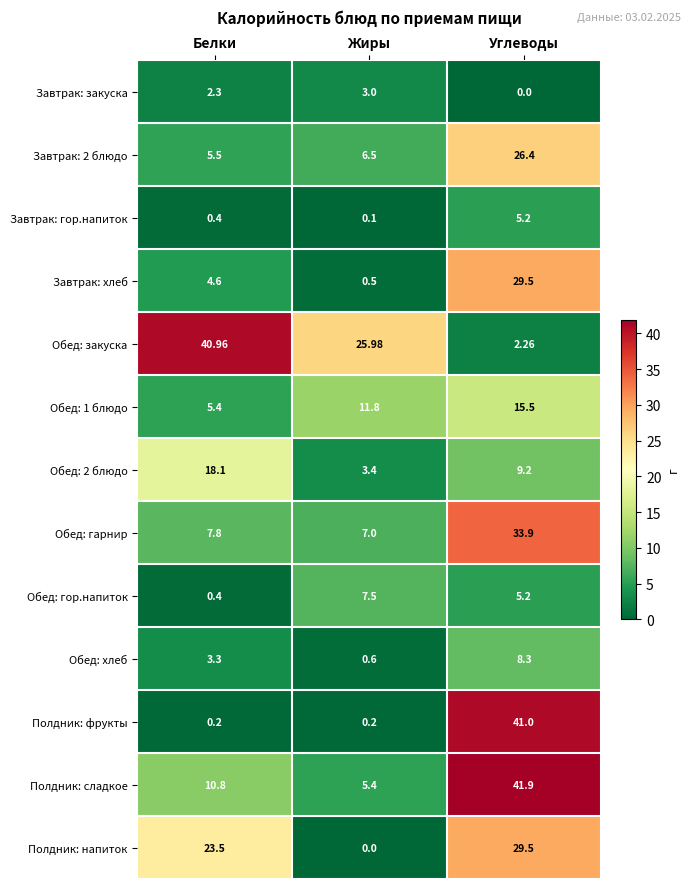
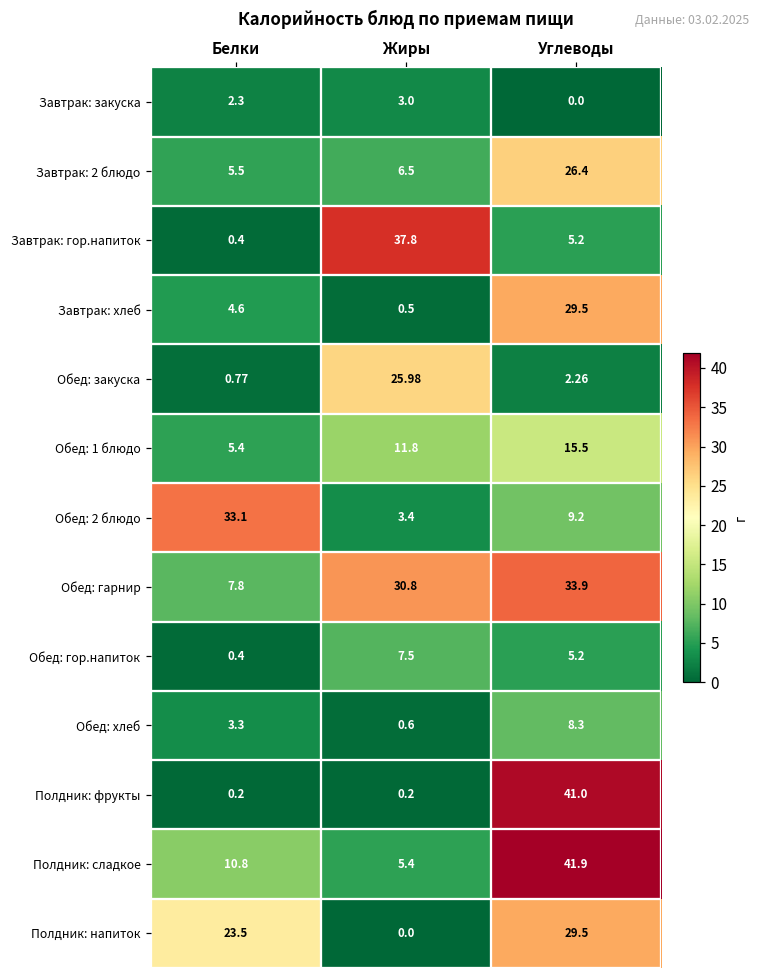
Завтрак: гор.напиток, Жиры: 0.1 -> 37.8
Обед: закуска, Белки: 40.96 -> 0.77
Обед: 2 блюдо, Белки: 18.1 -> 33.1
Обед: гарнир, Жиры: 7.0 -> 30.8
